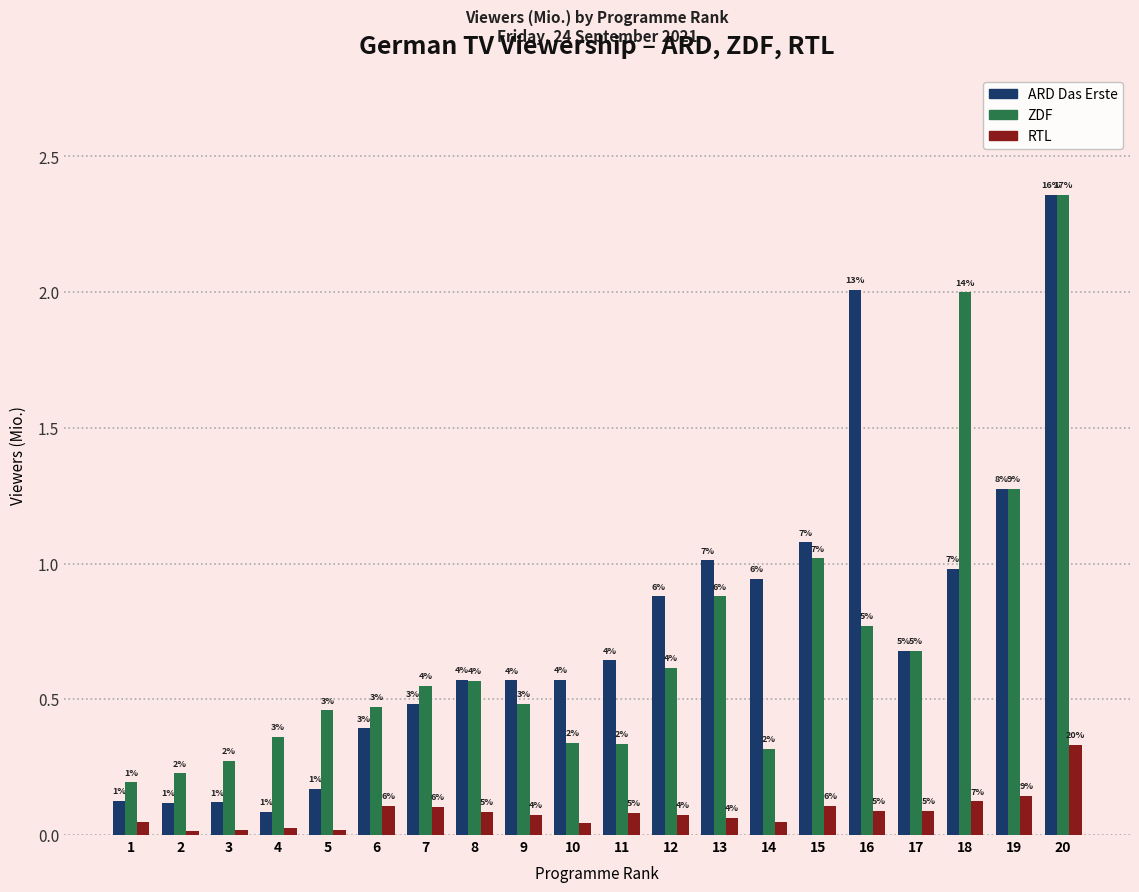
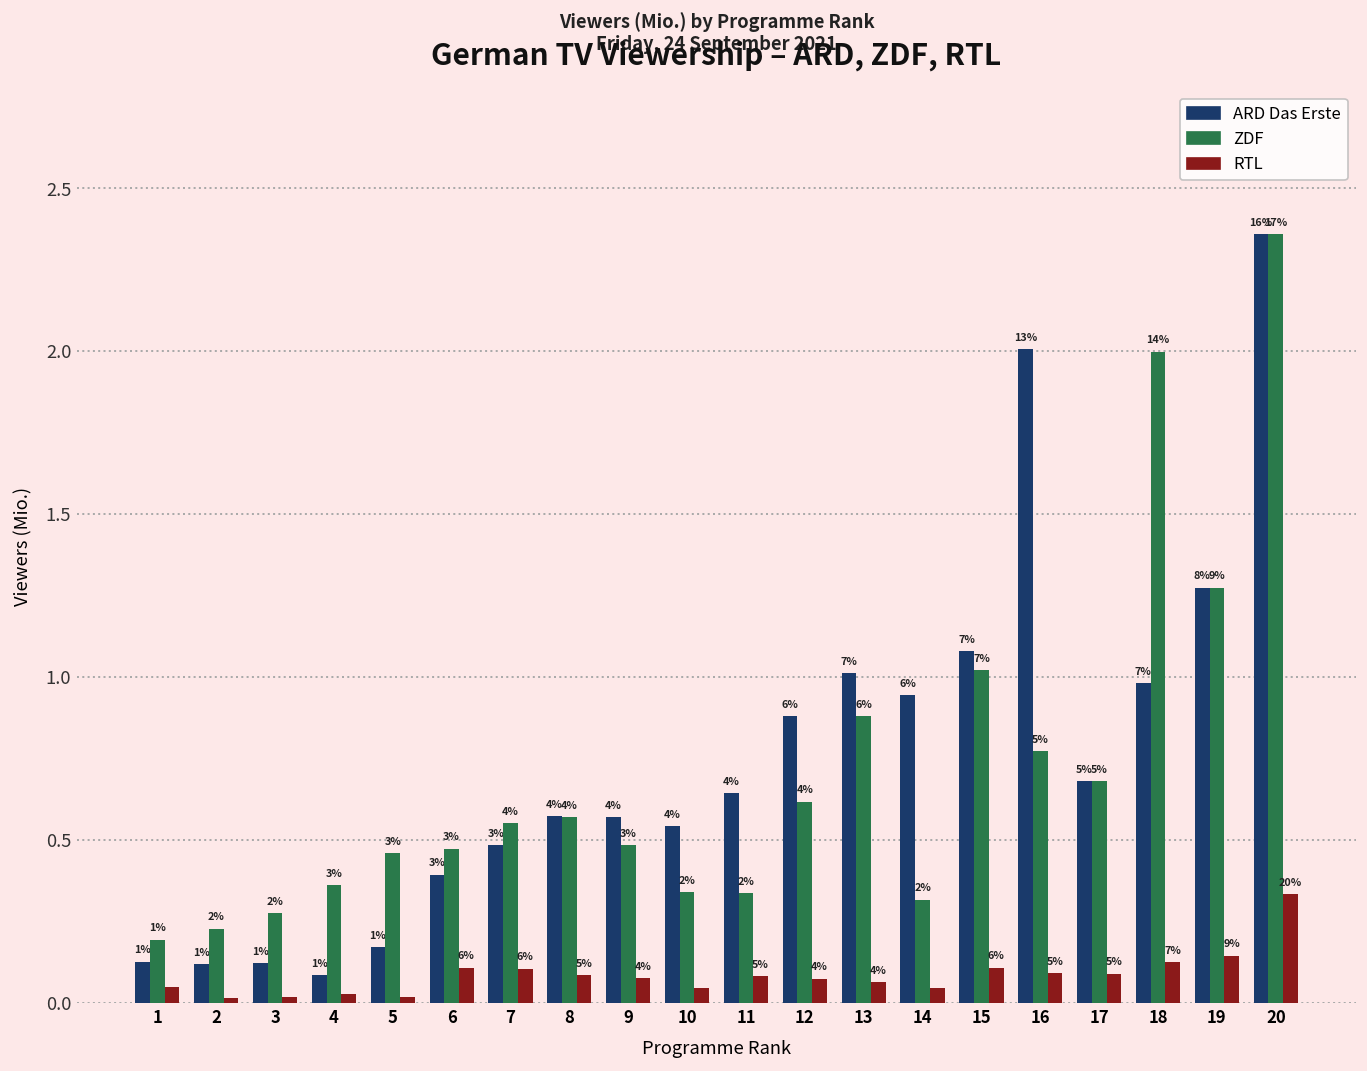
ARD Das Erste, 10: 0.57 -> 0.54
